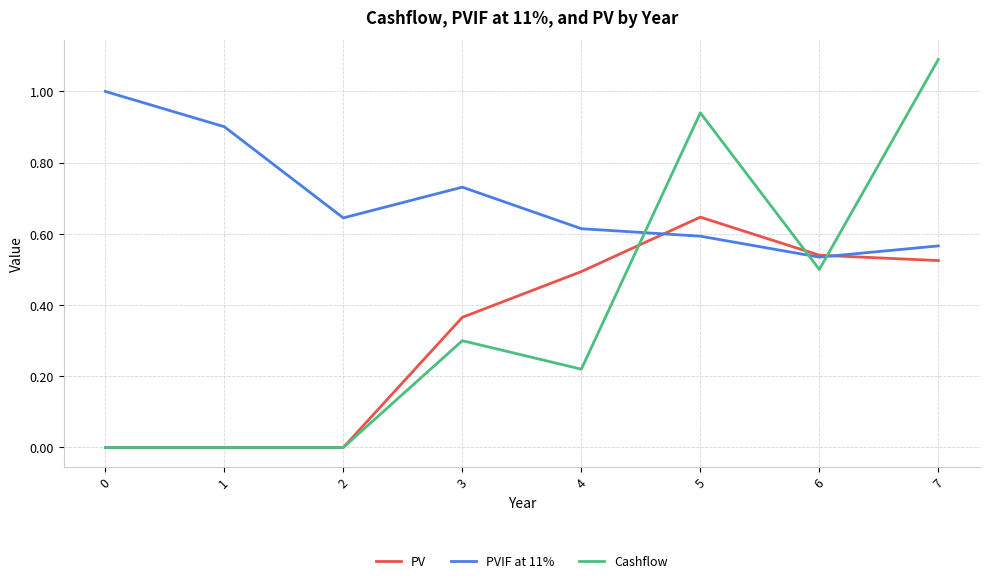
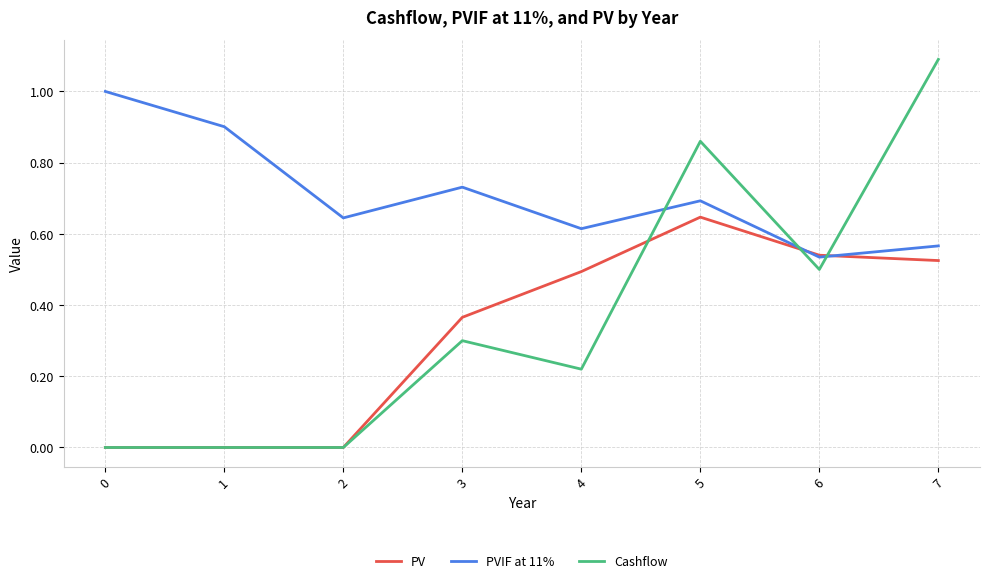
PVIF at 11%, 5: 0.59 -> 0.69
Cashflow, 5: 0.94 -> 0.86
